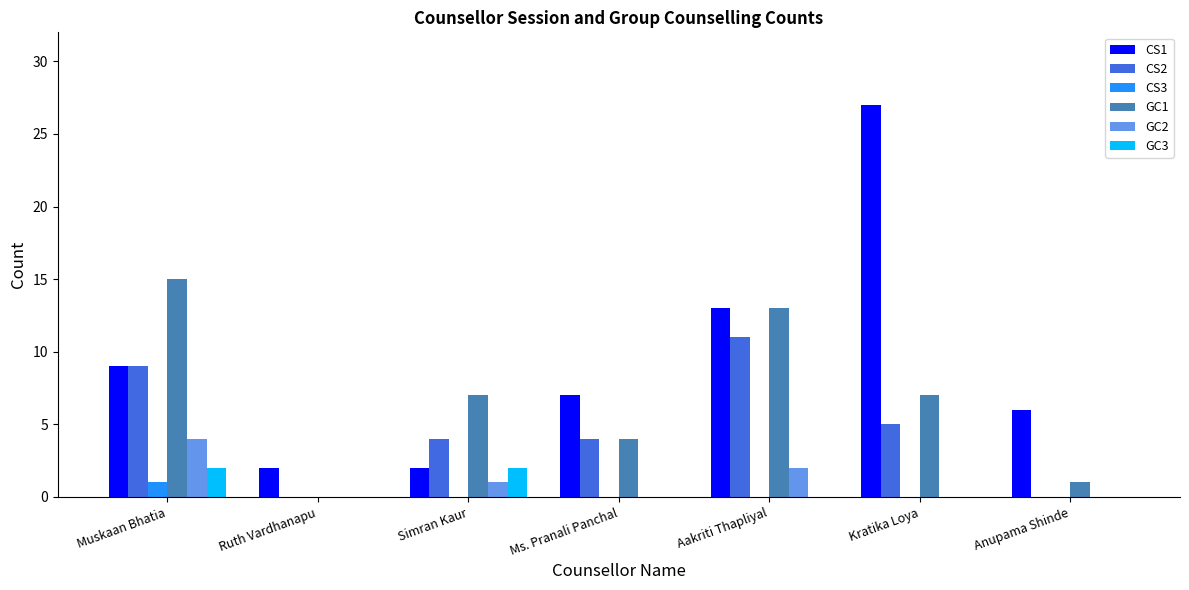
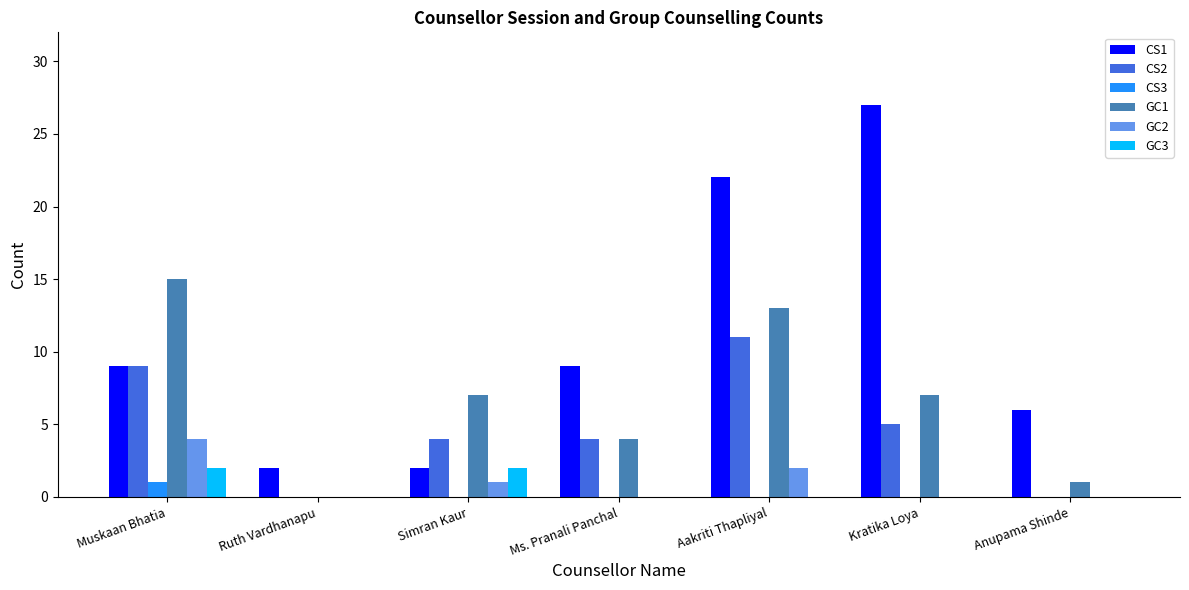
CS1, Ms. Pranali Panchal: 7 -> 9
CS1, Aakriti Thapliyal: 13 -> 22
